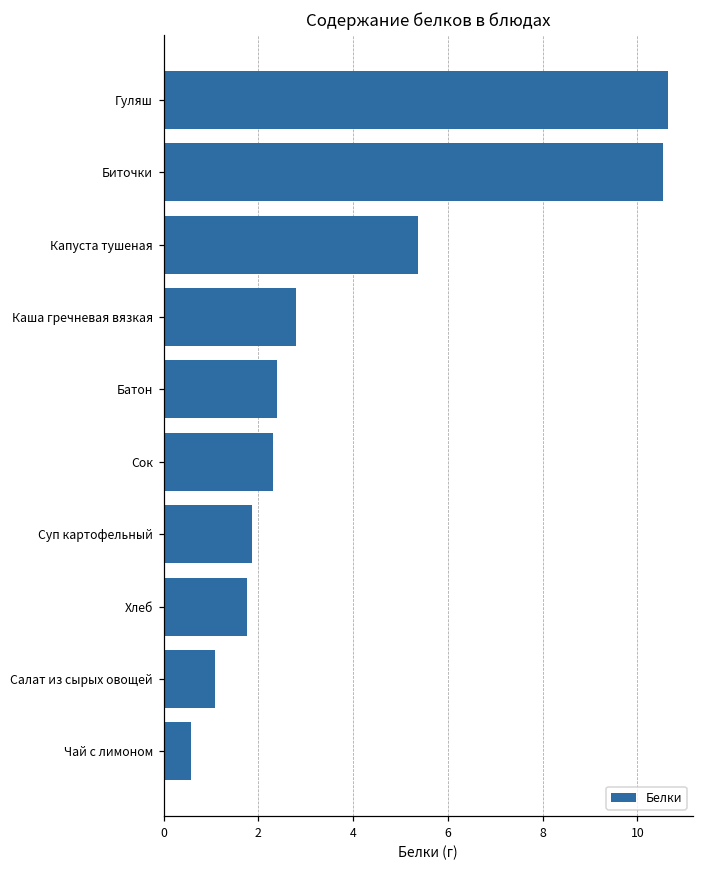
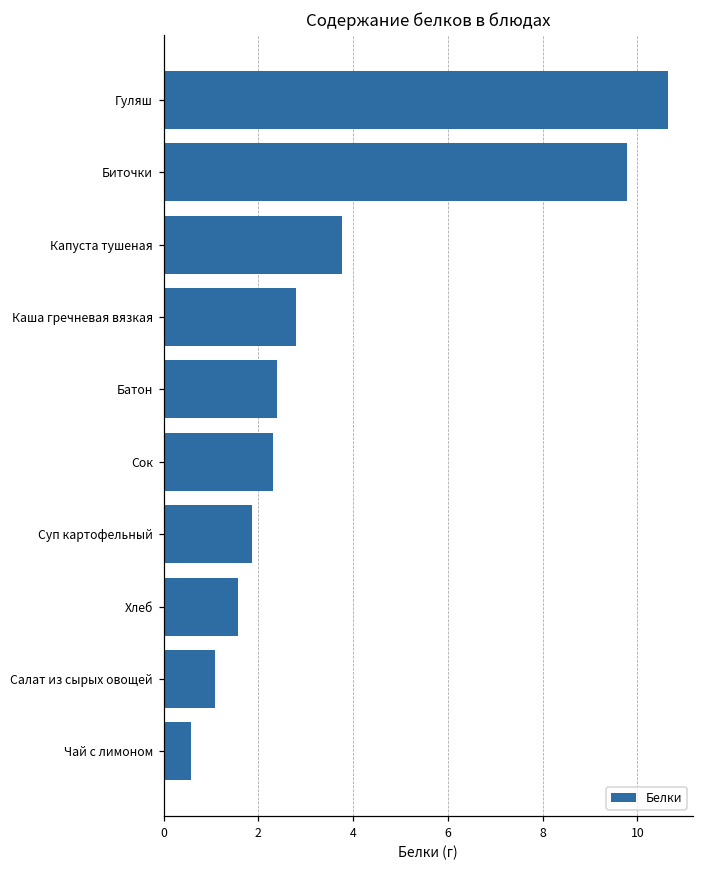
Биточки: 10.5 -> 9.8
Капуста тушеная: 5.4 -> 3.8
Хлеб: 1.8 -> 1.6
